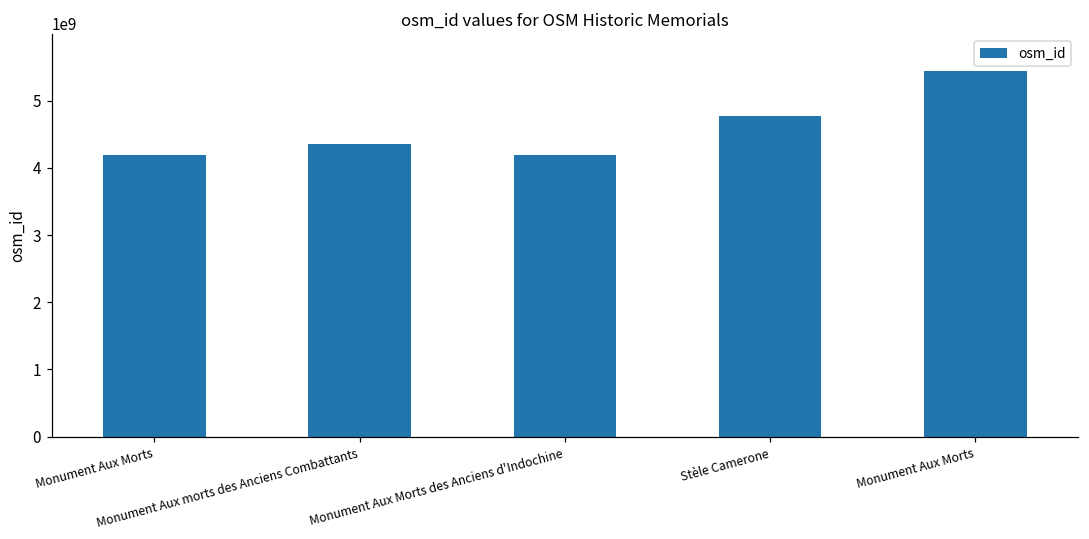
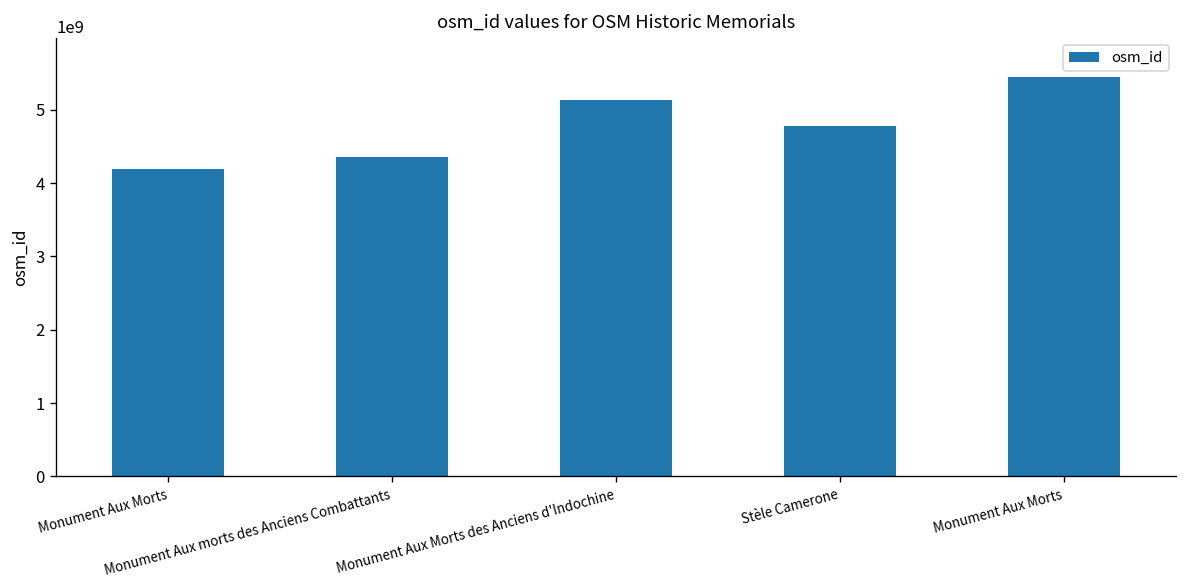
Monument Aux Morts des Anciens d'Indochine: 4200000000 -> 5100000000
